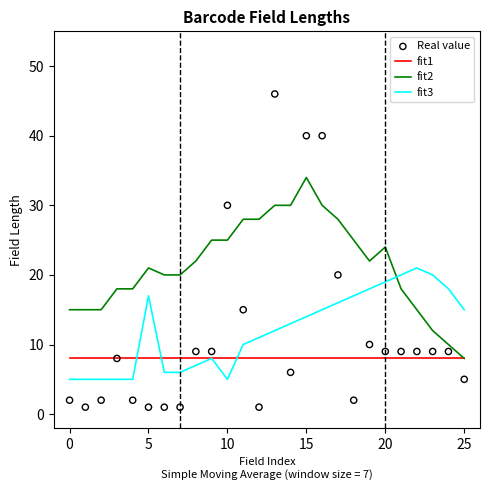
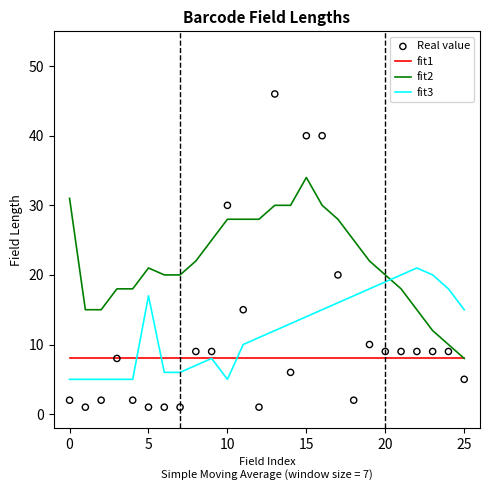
fit2, 0: 15 -> 31
fit2, 10: 25 -> 28
fit2, 20: 24 -> 20
